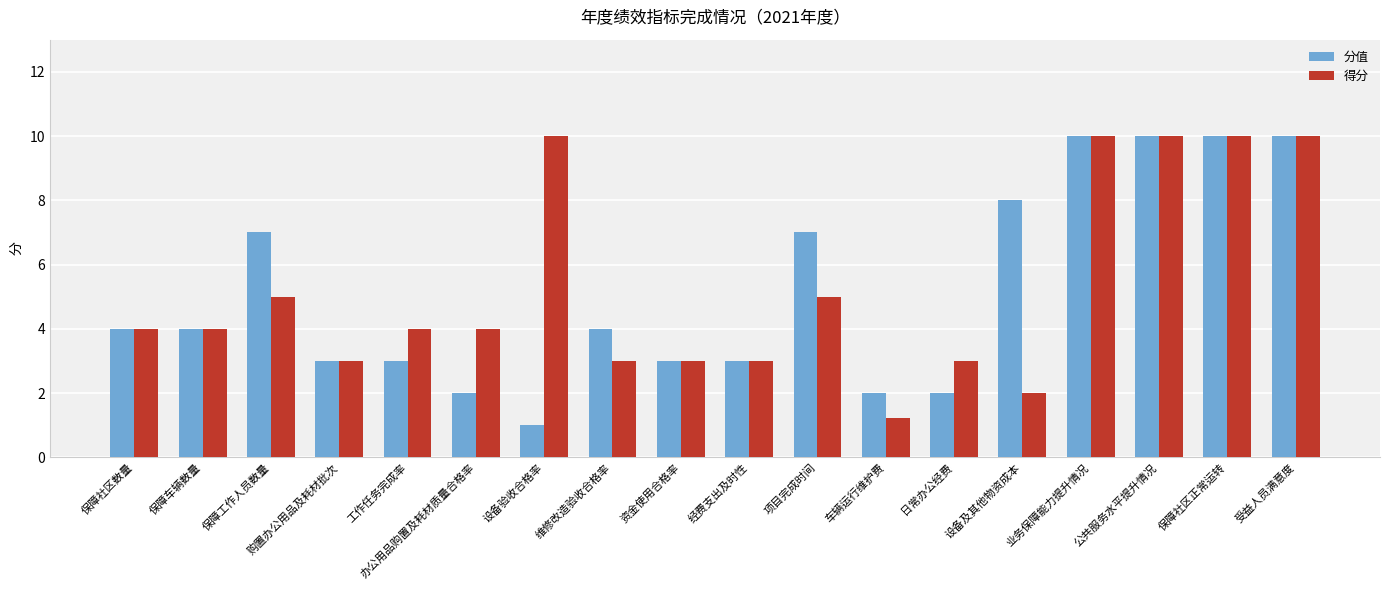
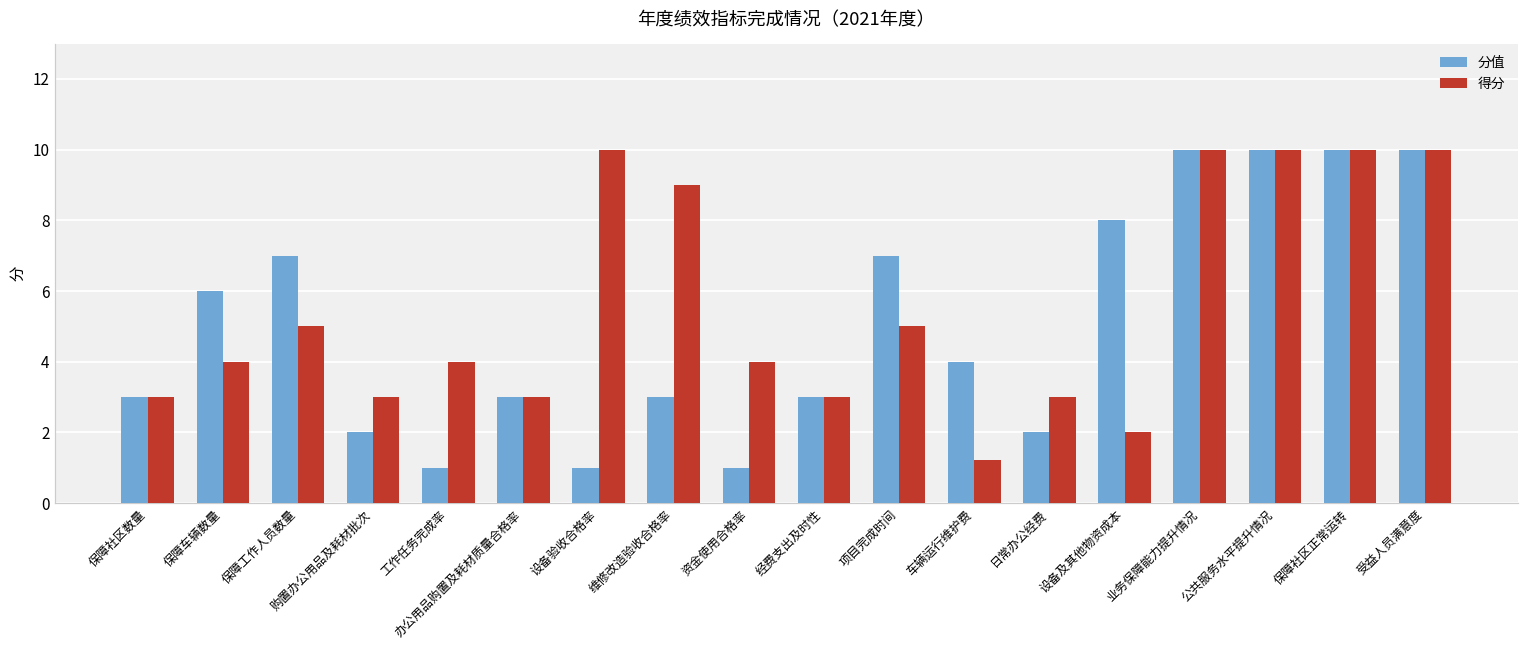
分值, 保障社区数量: 4 -> 3
得分, 保障社区数量: 4 -> 3
分值, 保障车辆数量: 4 -> 6
分值, 购置办公用品及耗材批次: 3 -> 2
分值, 工作任务完成率: 3 -> 1
分值, 办公用品购置及耗材质量合格率: 2 -> 3
得分, 办公用品购置及耗材质量合格率: 4 -> 3
分值, 维修改造验收合格率: 4 -> 3
得分, 维修改造验收合格率: 3 -> 9
分值, 资金使用合格率: 3 -> 1
得分, 资金使用合格率: 3 -> 4
分值, 车辆运行维护费: 2 -> 4
